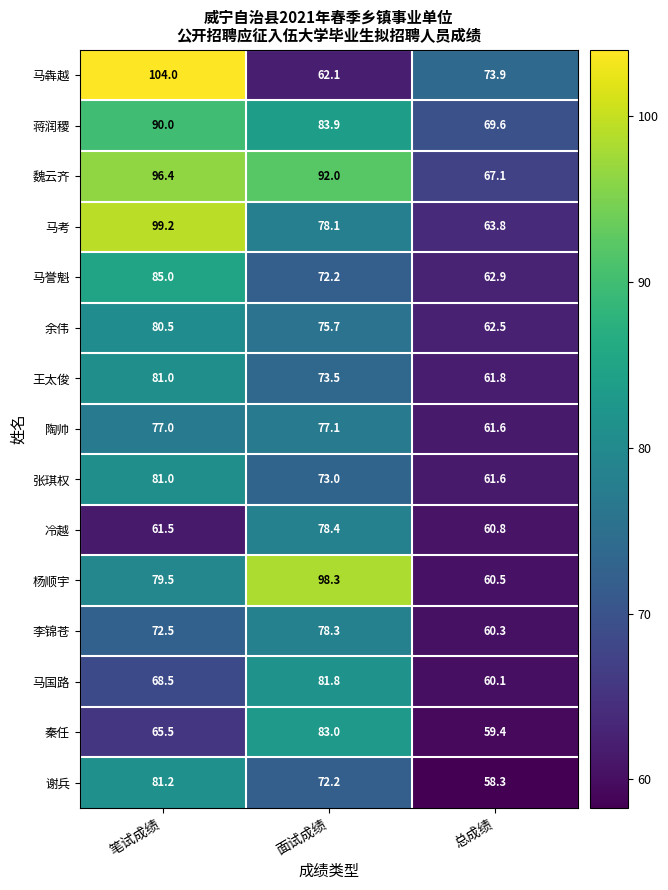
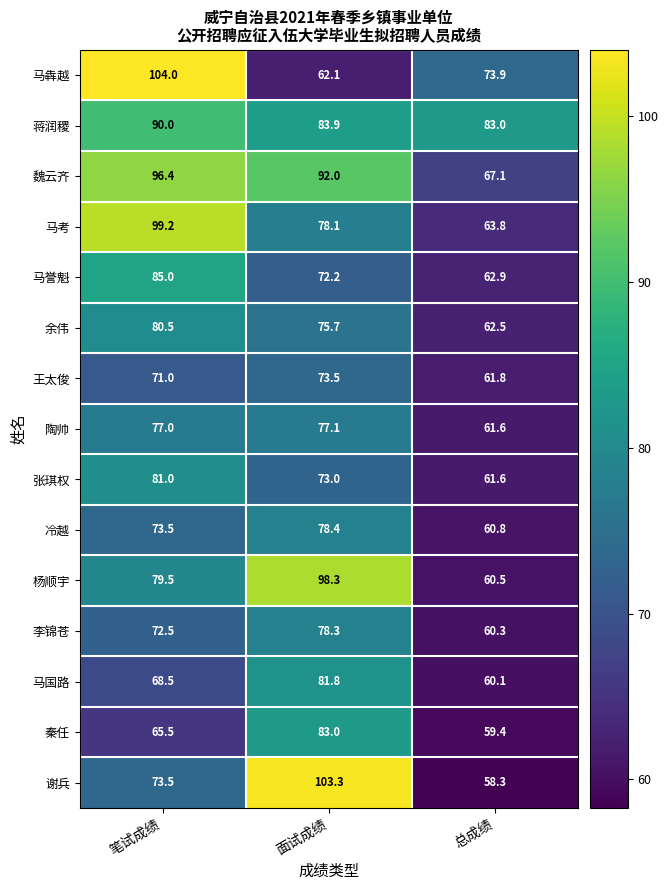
蒋润稷, 总成绩: 69.6 -> 83.0
王太俊, 笔试成绩: 81.0 -> 71.0
冷越, 笔试成绩: 61.5 -> 73.5
谢兵, 笔试成绩: 81.2 -> 73.5
谢兵, 面试成绩: 72.2 -> 103.3
